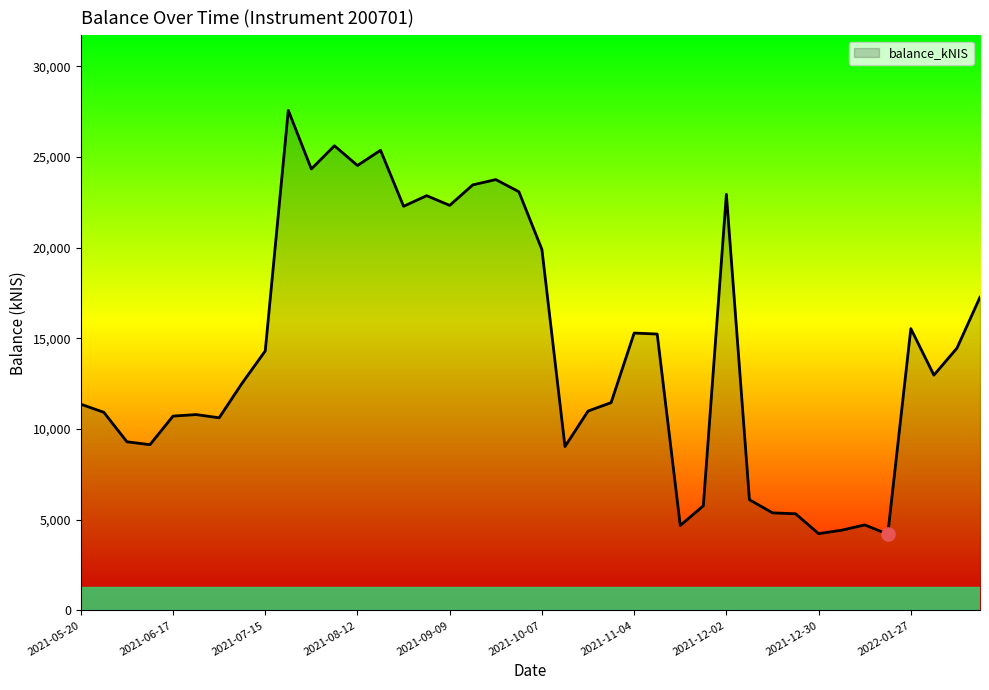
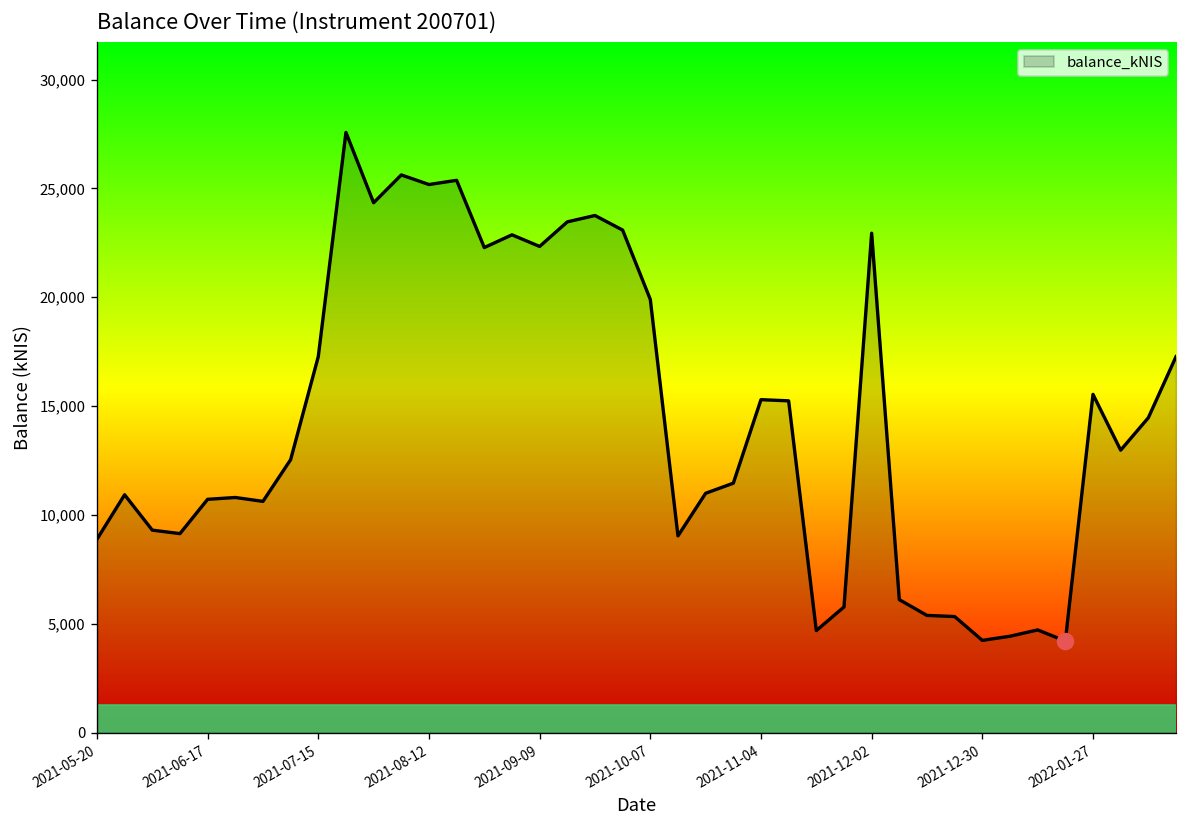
balance_kNIS, 2021-05-20: 11,400 -> 8,900
balance_kNIS, 2021-07-15: 14,300 -> 17,300
balance_kNIS, 2021-08-12: 24,500 -> 25,200
